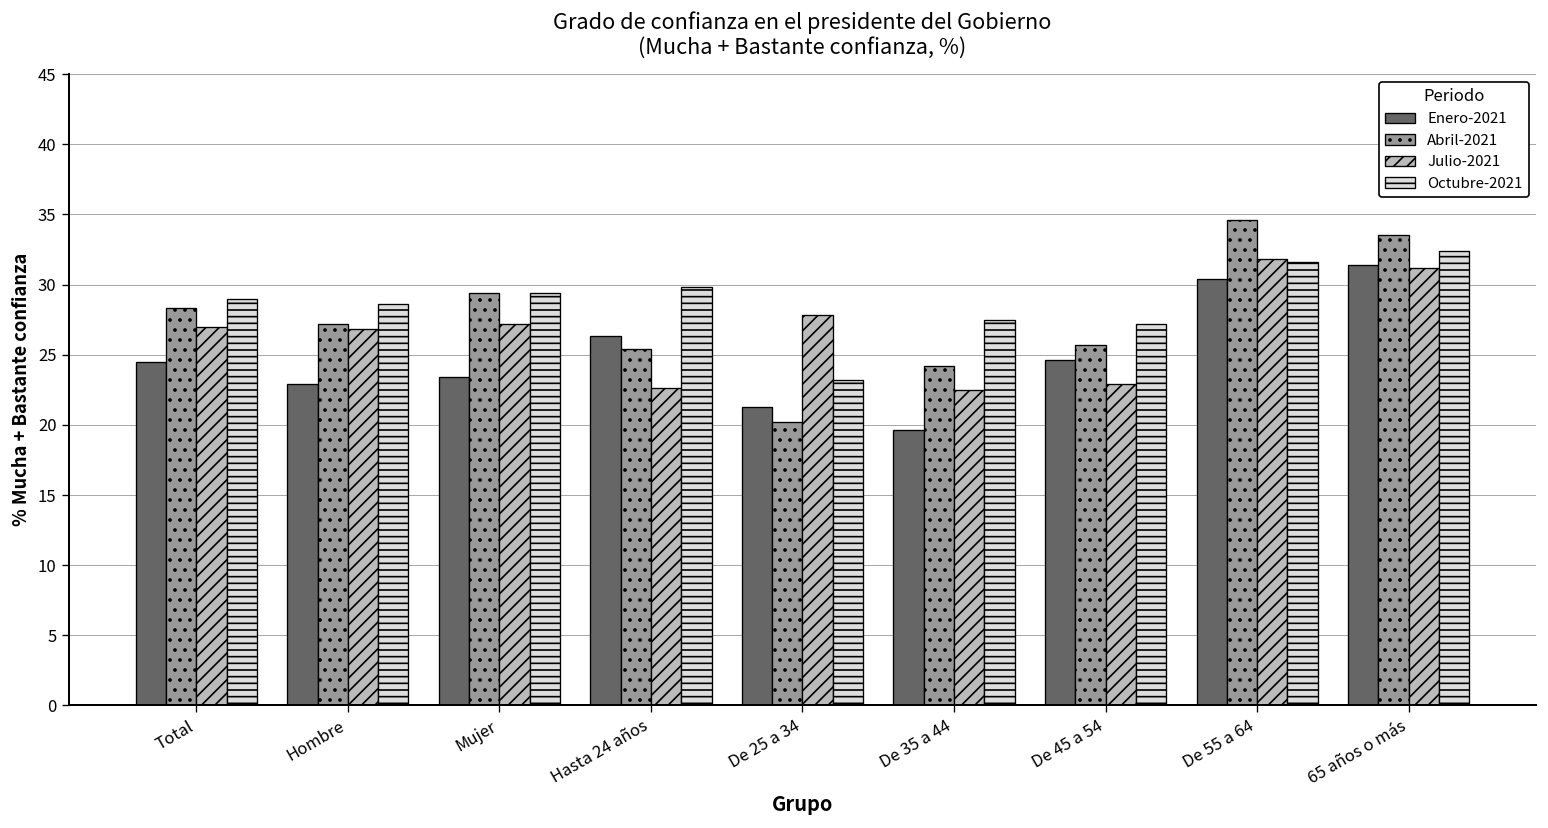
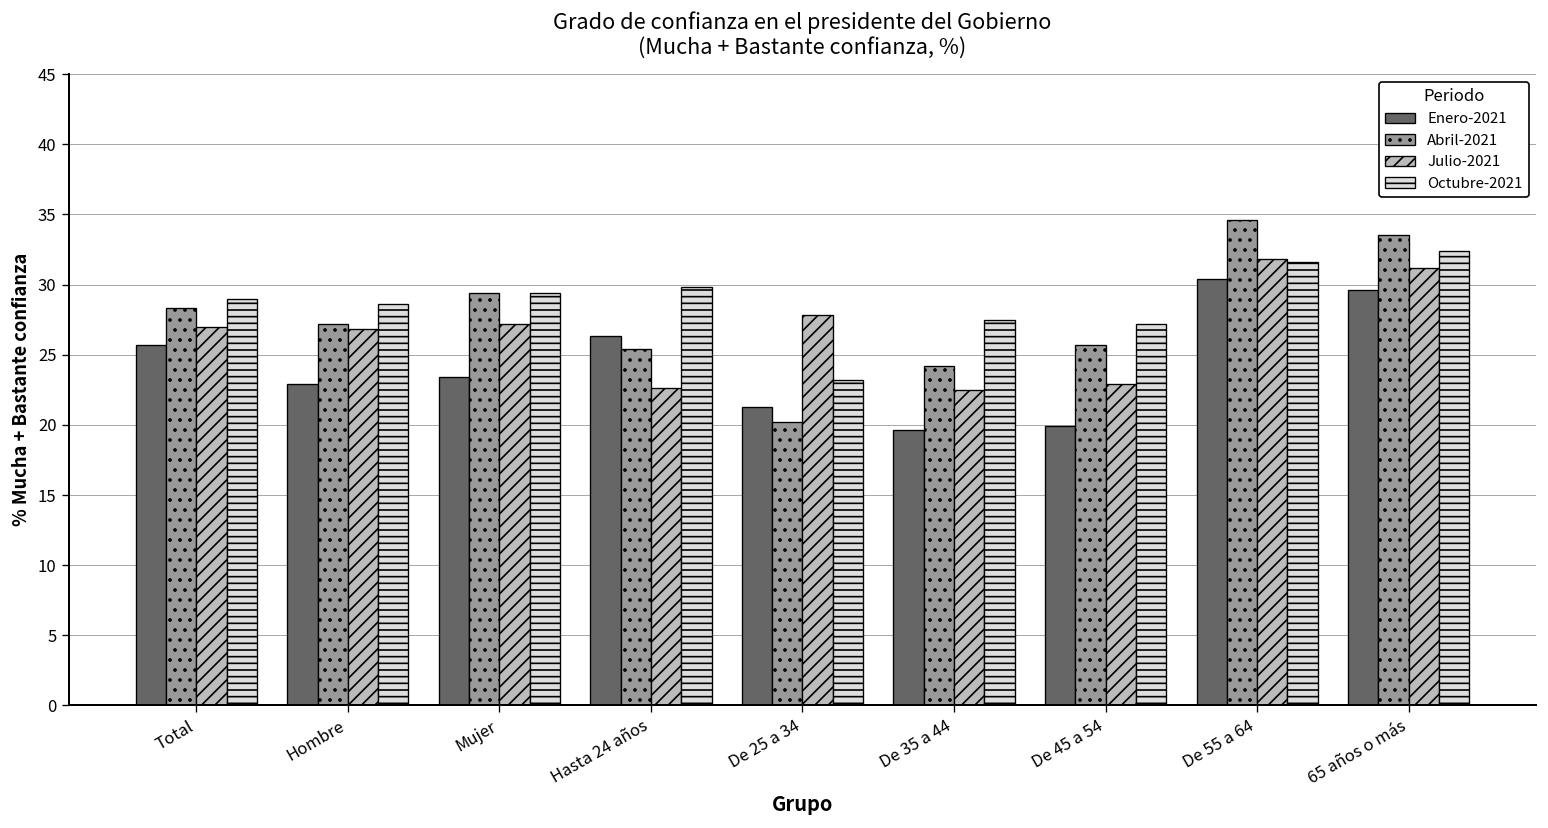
Enero-2021, Total: 24.5 -> 25.7
Enero-2021, De 45 a 54: 24.6 -> 19.9
Enero-2021, 65 años o más: 31.4 -> 29.6
